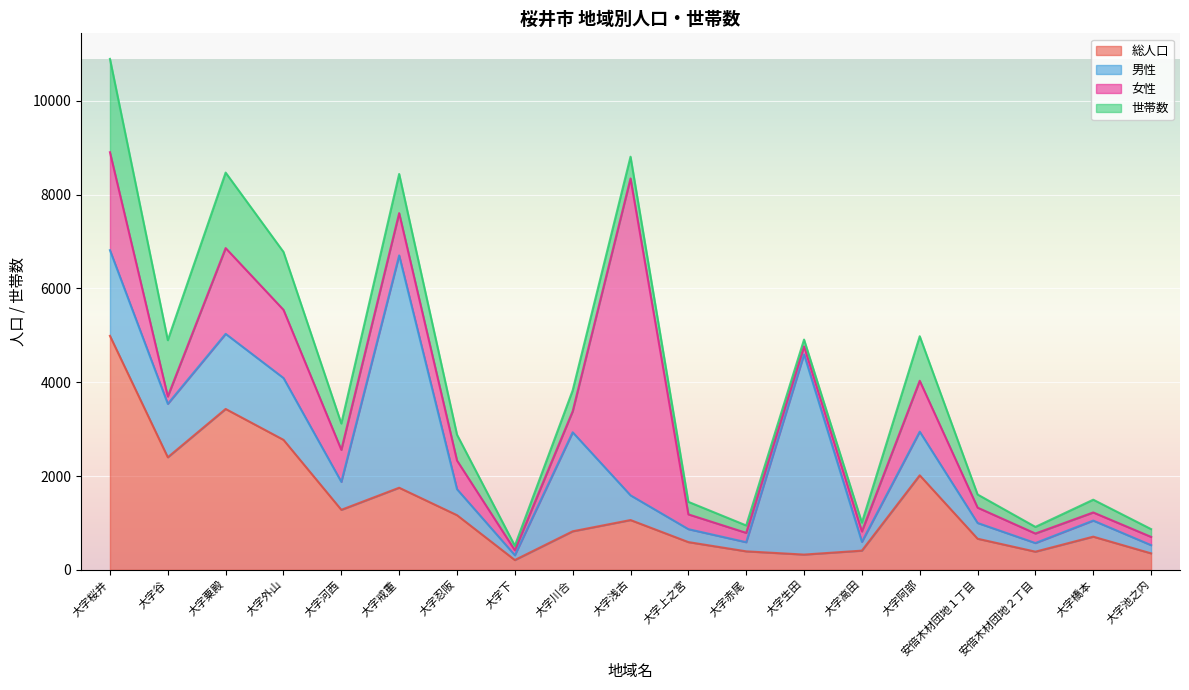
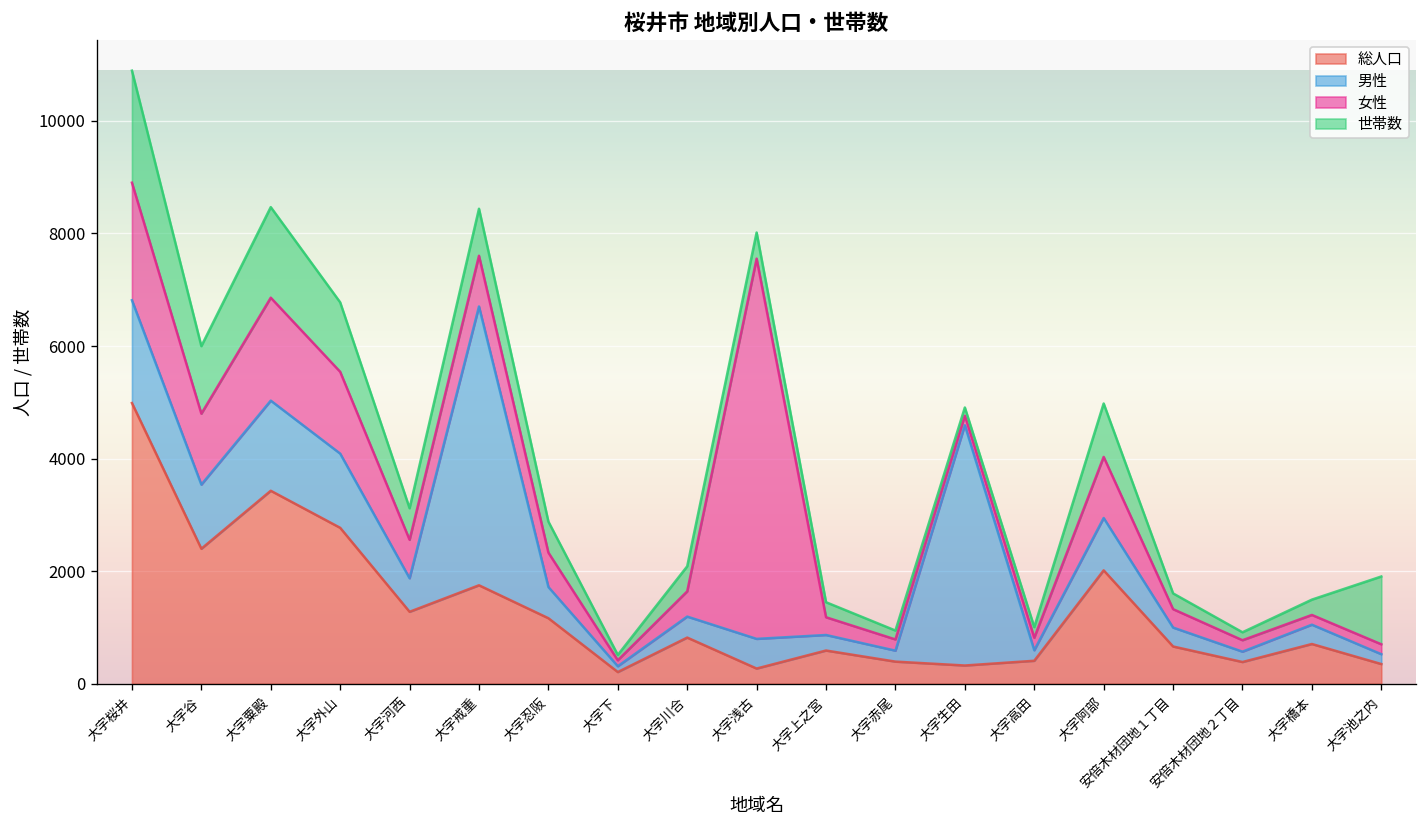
女性, 大字谷: 200 -> 1300
男性, 大字川合: 2100 -> 400
総人口, 大字浅古: 1100 -> 300
世帯数, 大字池之内: 200 -> 1200
